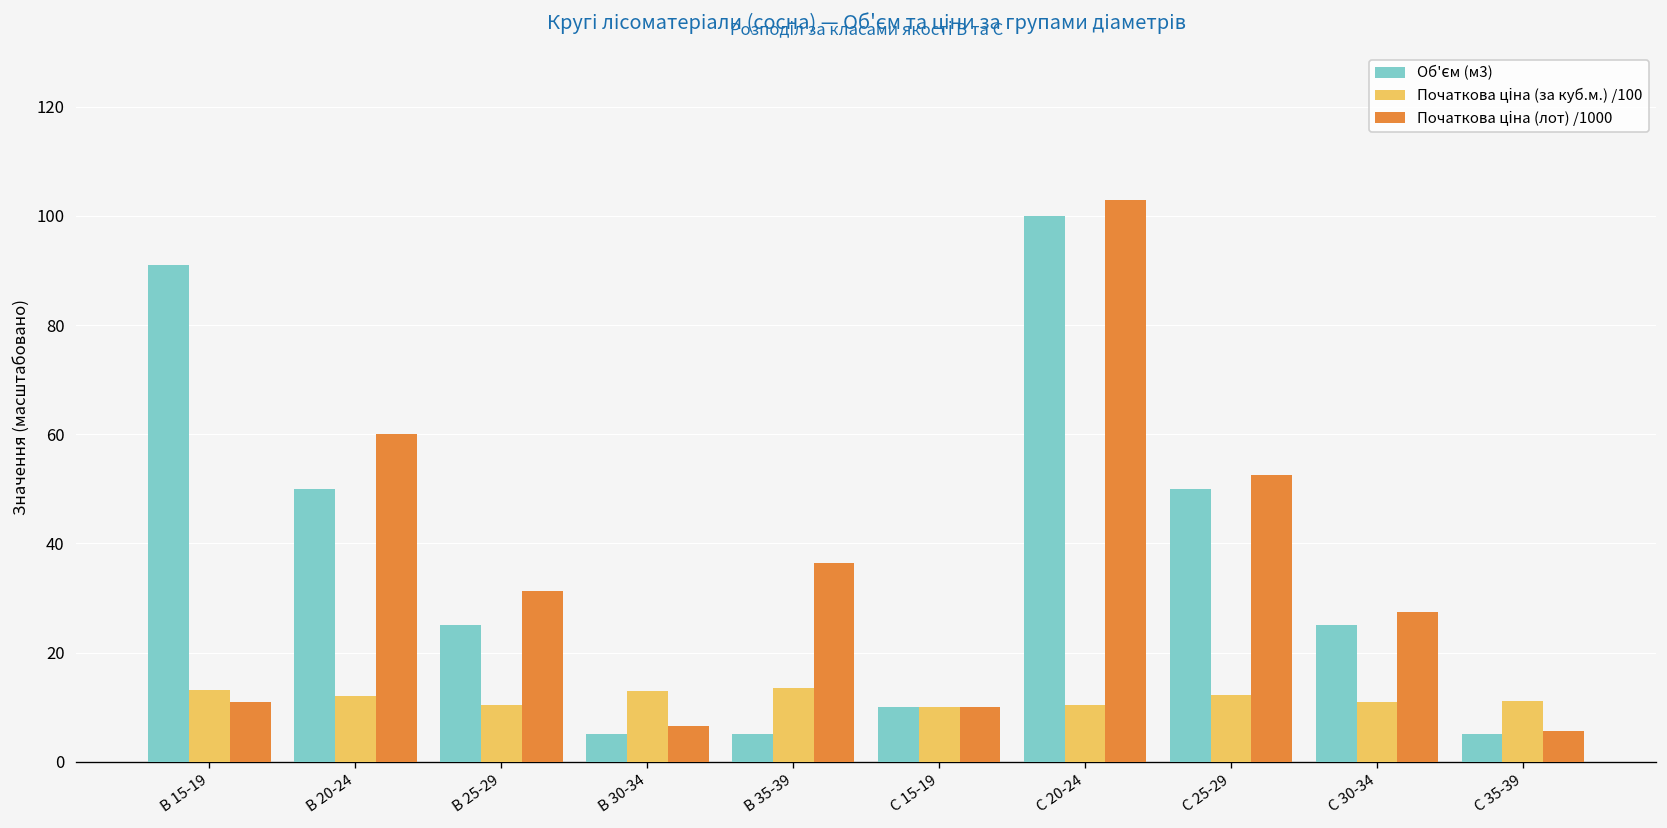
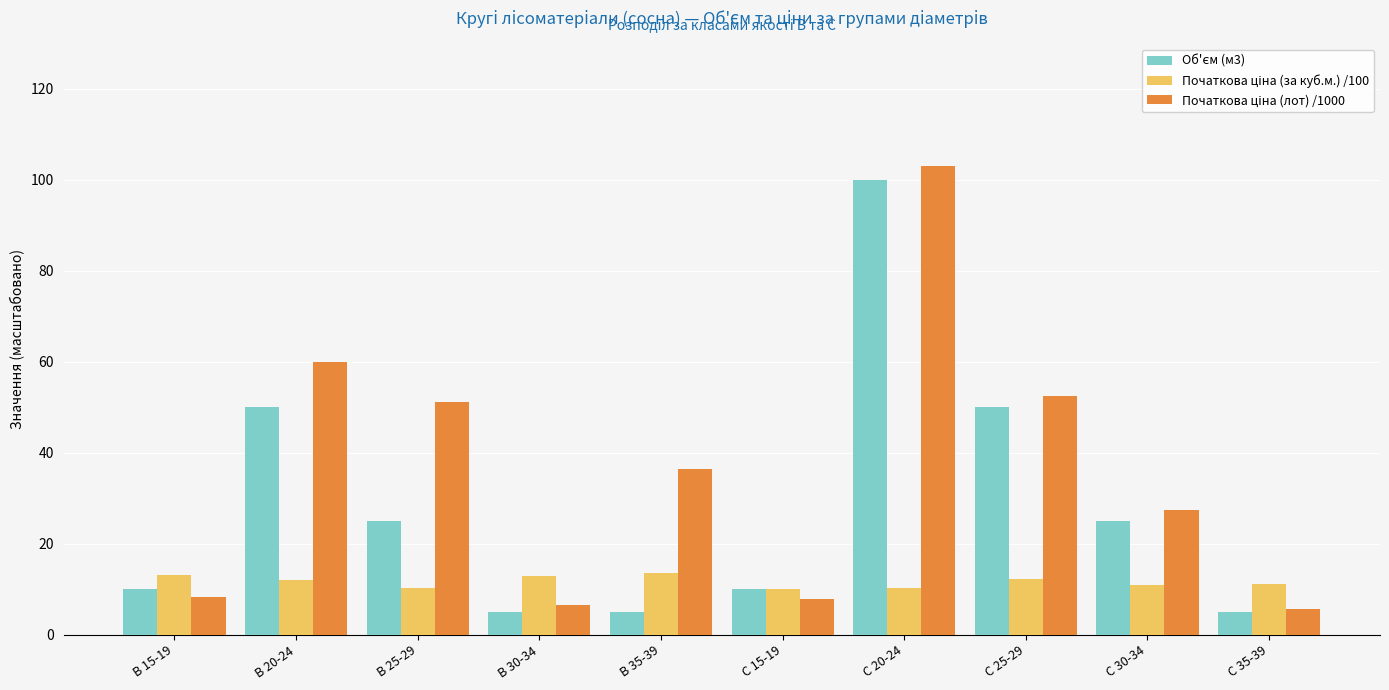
Об'єм (м3), В 15-19: 91 -> 10
Початкова ціна (лот) /1000, В 15-19: 11 -> 8
Початкова ціна (лот) /1000, В 25-29: 31 -> 51
Початкова ціна (лот) /1000, С 15-19: 10 -> 8
